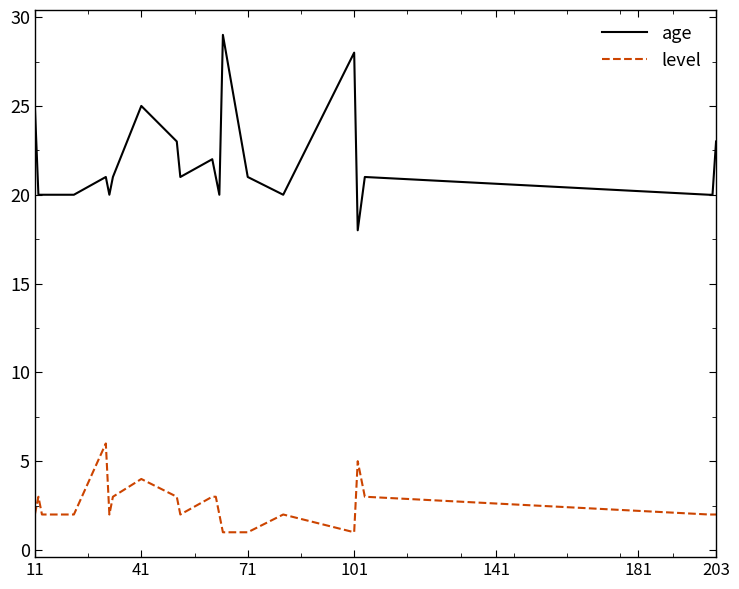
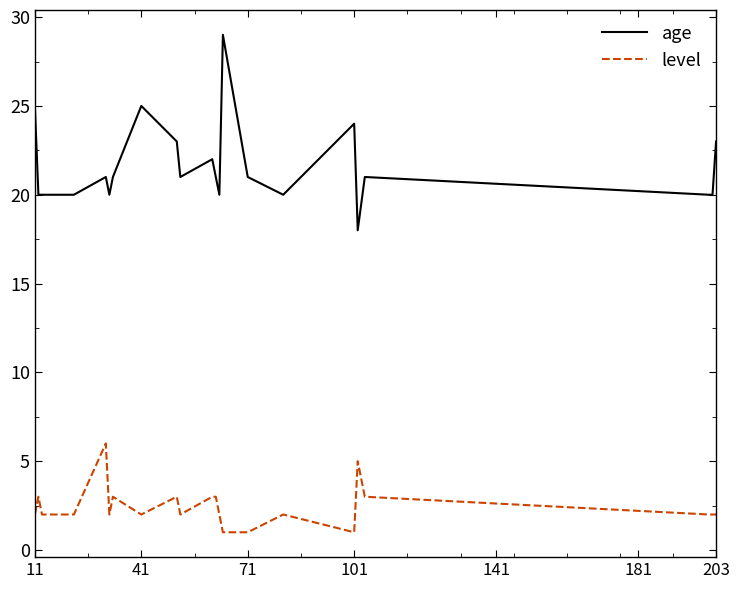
level, 41: 4 -> 2
age, 101: 28 -> 24
